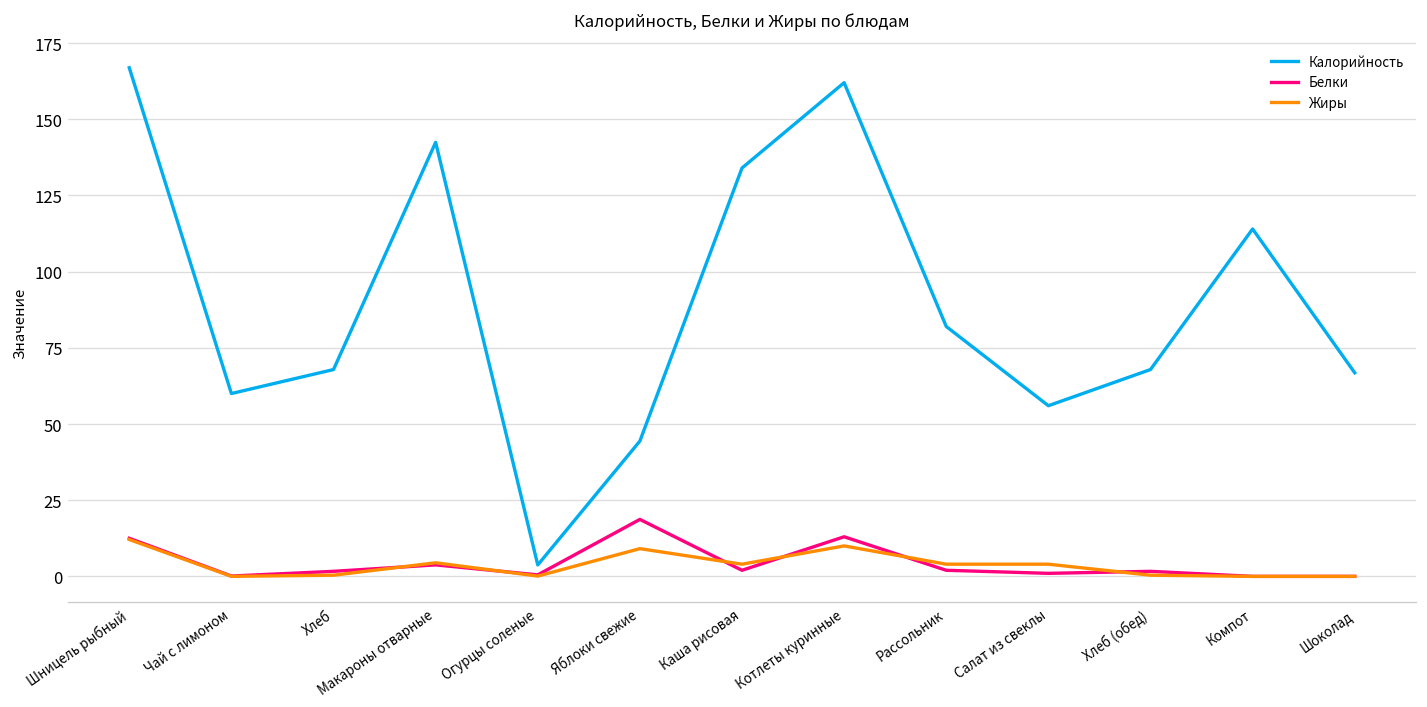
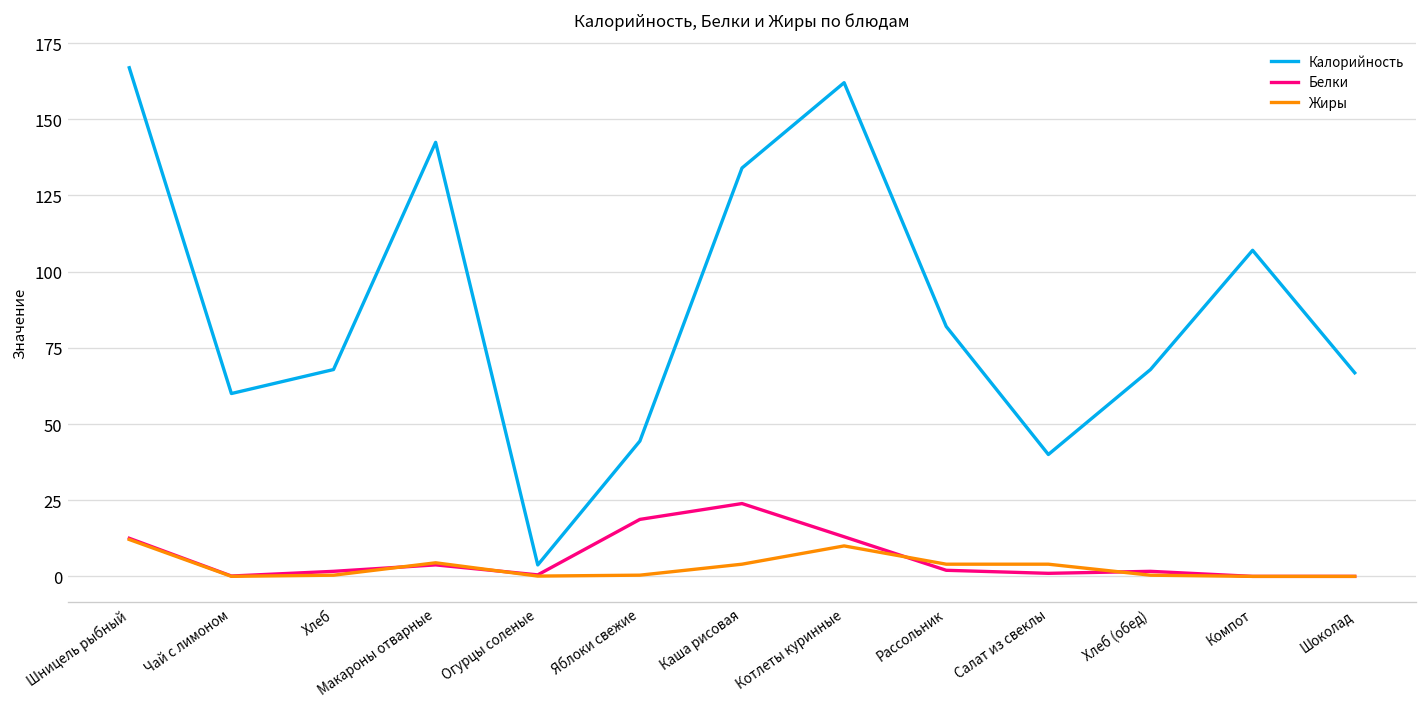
Жиры, Яблоки свежие: 9 -> 0
Белки, Каша рисовая: 2 -> 24
Калорийность, Салат из свеклы: 56 -> 40
Калорийность, Компот: 114 -> 107
